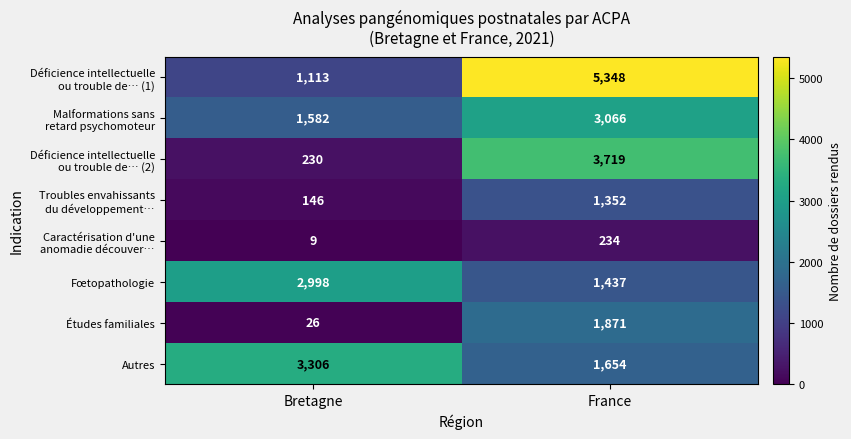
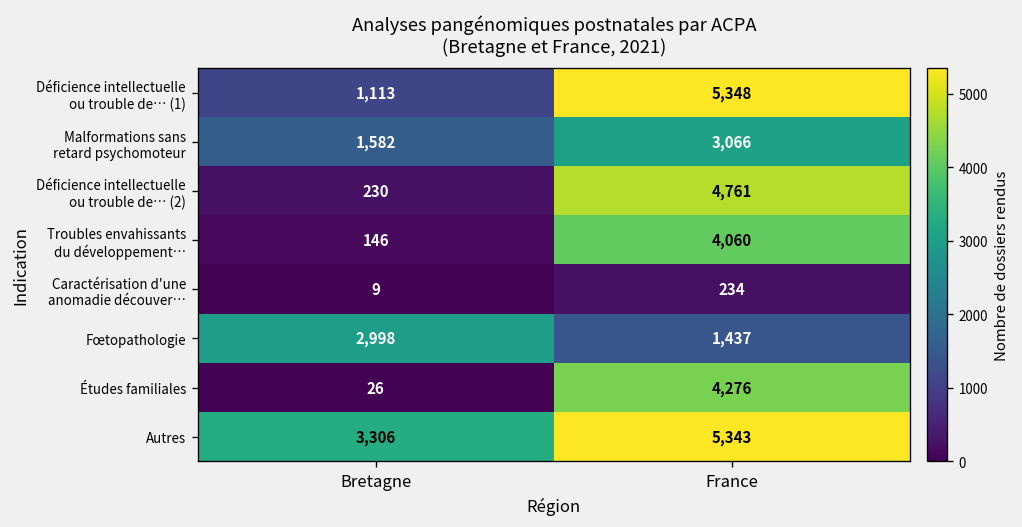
Déficience intellectuelle ou trouble de… (2), France: 3,719 -> 4,761
Troubles envahissants du développement…, France: 1,352 -> 4,060
Études familiales, France: 1,871 -> 4,276
Autres, France: 1,654 -> 5,343
